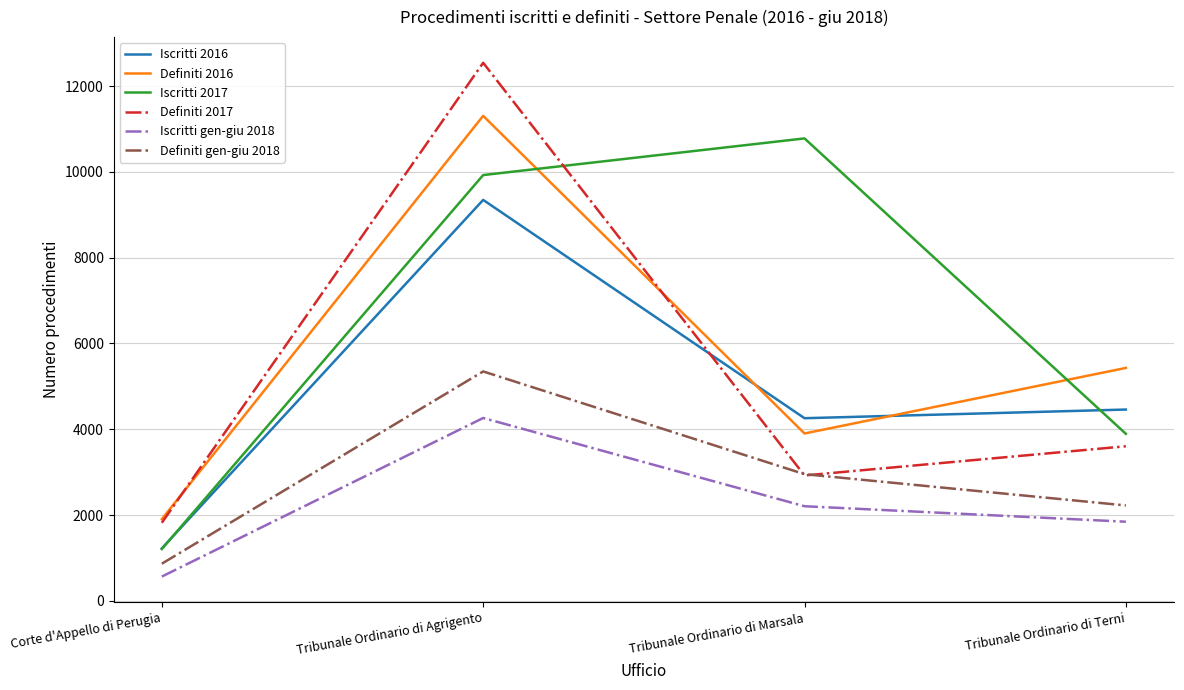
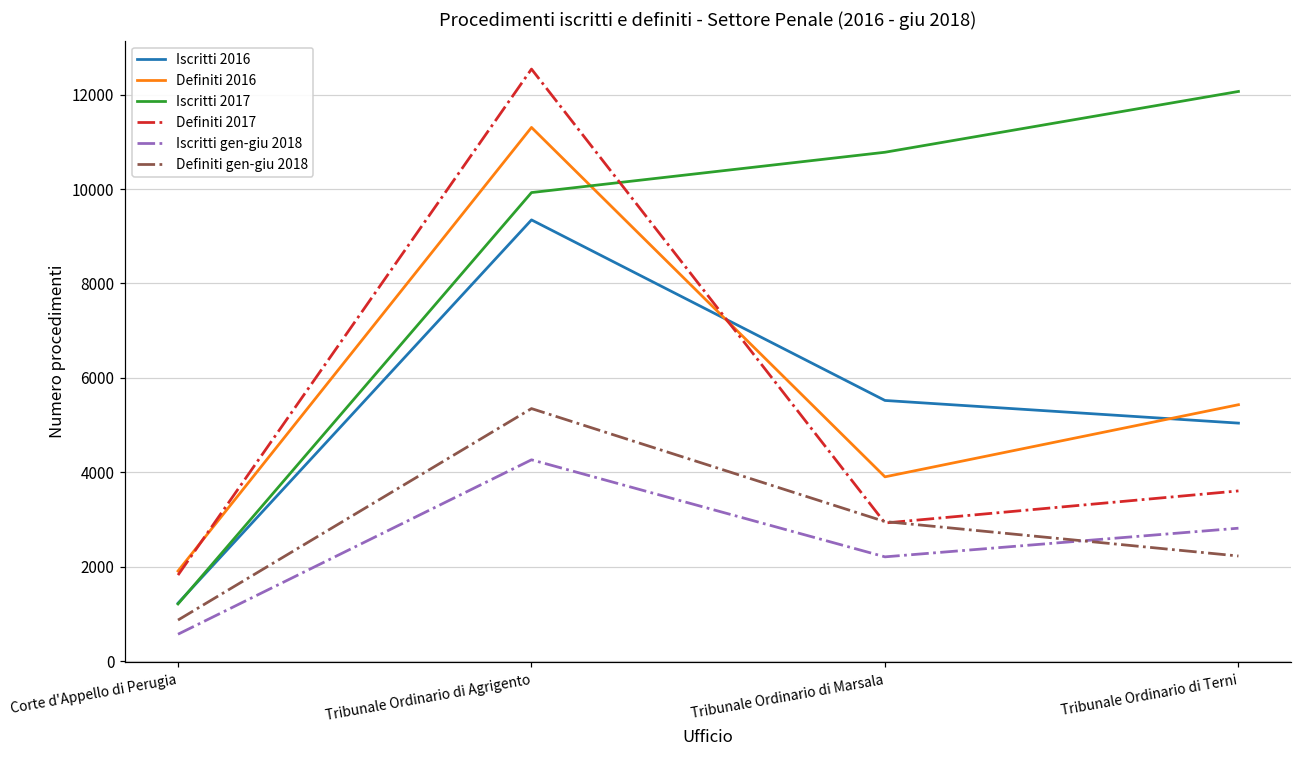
Iscritti 2016, Tribunale Ordinario di Marsala: 4300 -> 5500
Iscritti 2016, Tribunale Ordinario di Terni: 4500 -> 5000
Iscritti 2017, Tribunale Ordinario di Terni: 3900 -> 12100
Iscritti gen-giu 2018, Tribunale Ordinario di Terni: 1800 -> 2800
